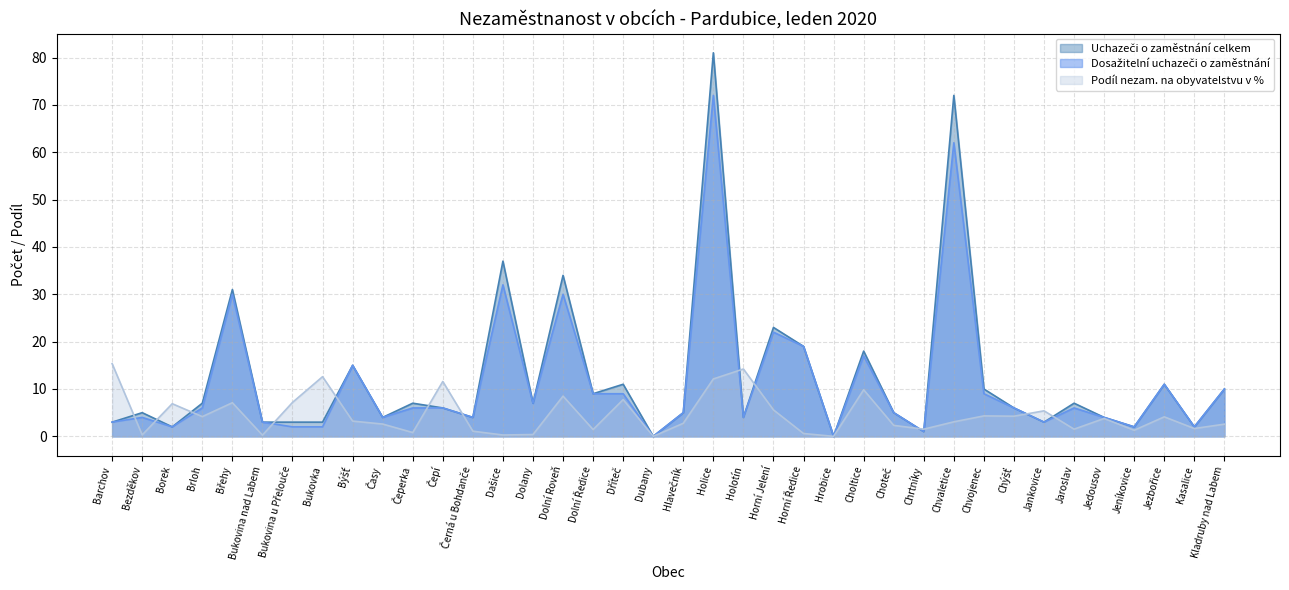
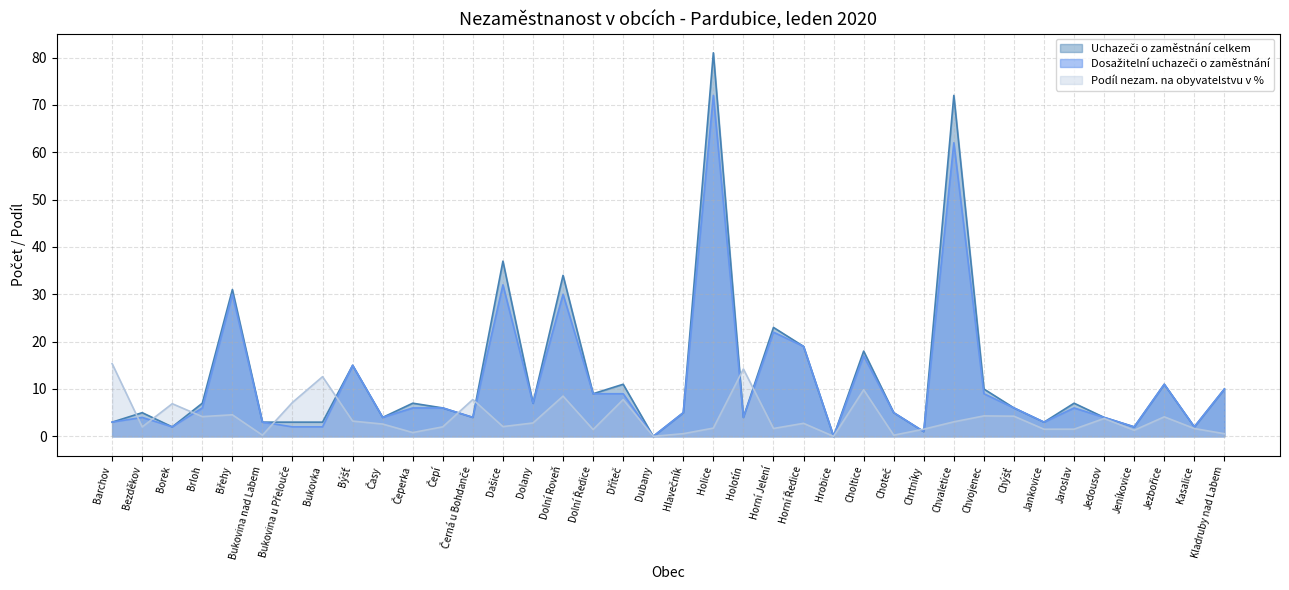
Podíl nezam. na obyvatelstvu v %, Bezděkov: 0 -> 2
Podíl nezam. na obyvatelstvu v %, Břehy: 7 -> 5
Podíl nezam. na obyvatelstvu v %, Čepí: 12 -> 2
Podíl nezam. na obyvatelstvu v %, Černá u Bohdanče: 1 -> 8
Podíl nezam. na obyvatelstvu v %, Dašice: 0 -> 2
Podíl nezam. na obyvatelstvu v %, Dolany: 0 -> 3
Podíl nezam. na obyvatelstvu v %, Hlavečník: 3 -> 1
Podíl nezam. na obyvatelstvu v %, Holice: 12 -> 2
Podíl nezam. na obyvatelstvu v %, Horní Jelení: 6 -> 2
Podíl nezam. na obyvatelstvu v %, Horní Ředice: 1 -> 3
Podíl nezam. na obyvatelstvu v %, Choteč: 2 -> 0
Podíl nezam. na obyvatelstvu v %, Jankovice: 5 -> 2
Podíl nezam. na obyvatelstvu v %, Kladruby nad Labem: 3 -> 1
